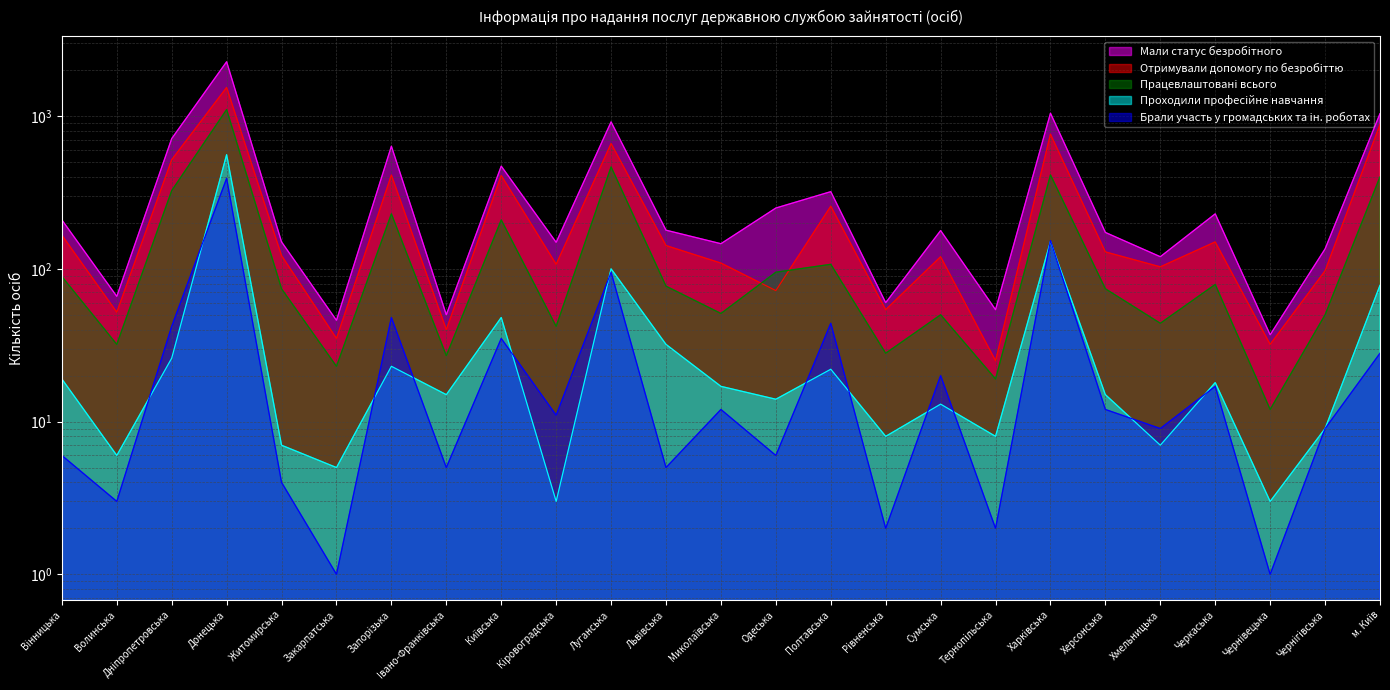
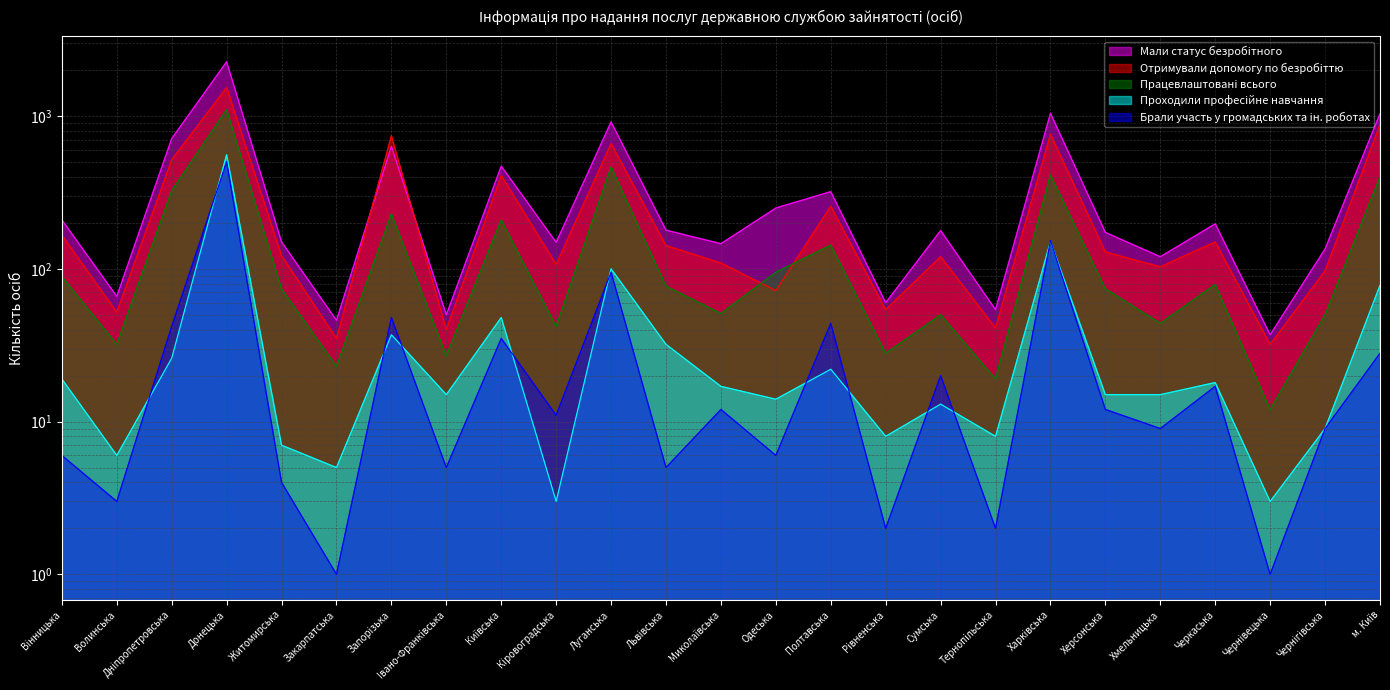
Брали участь у громадських та ін. роботах, Донецька: 390 -> 500
Отримували допомогу по безробіттю, Запорізька: 410 -> 700
Проходили професійне навчання, Запорізька: 23 -> 37
Працевлаштовані всього, Полтавська: 110 -> 140
Отримували допомогу по безробіттю, Тернопільська: 25 -> 41
Проходили професійне навчання, Хмельницька: 7 -> 15
Мали статус безробітного, Черкаська: 230 -> 200
